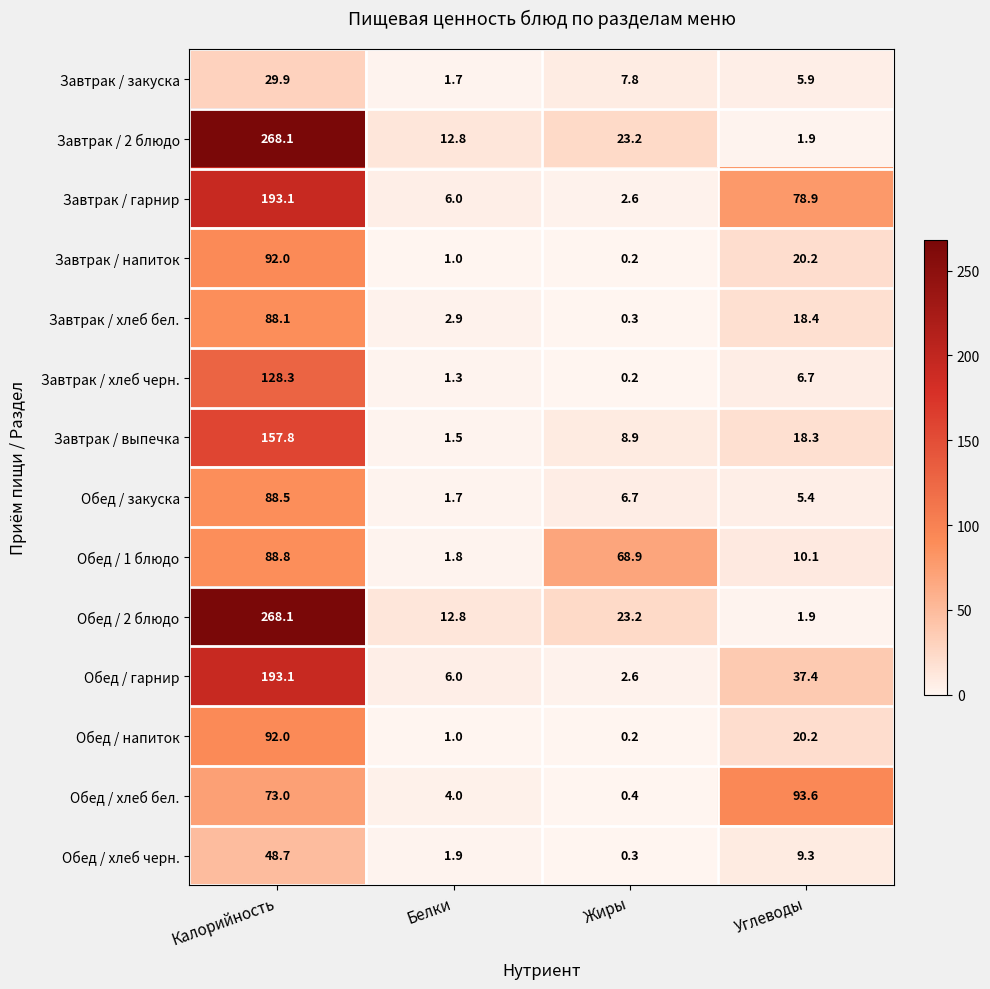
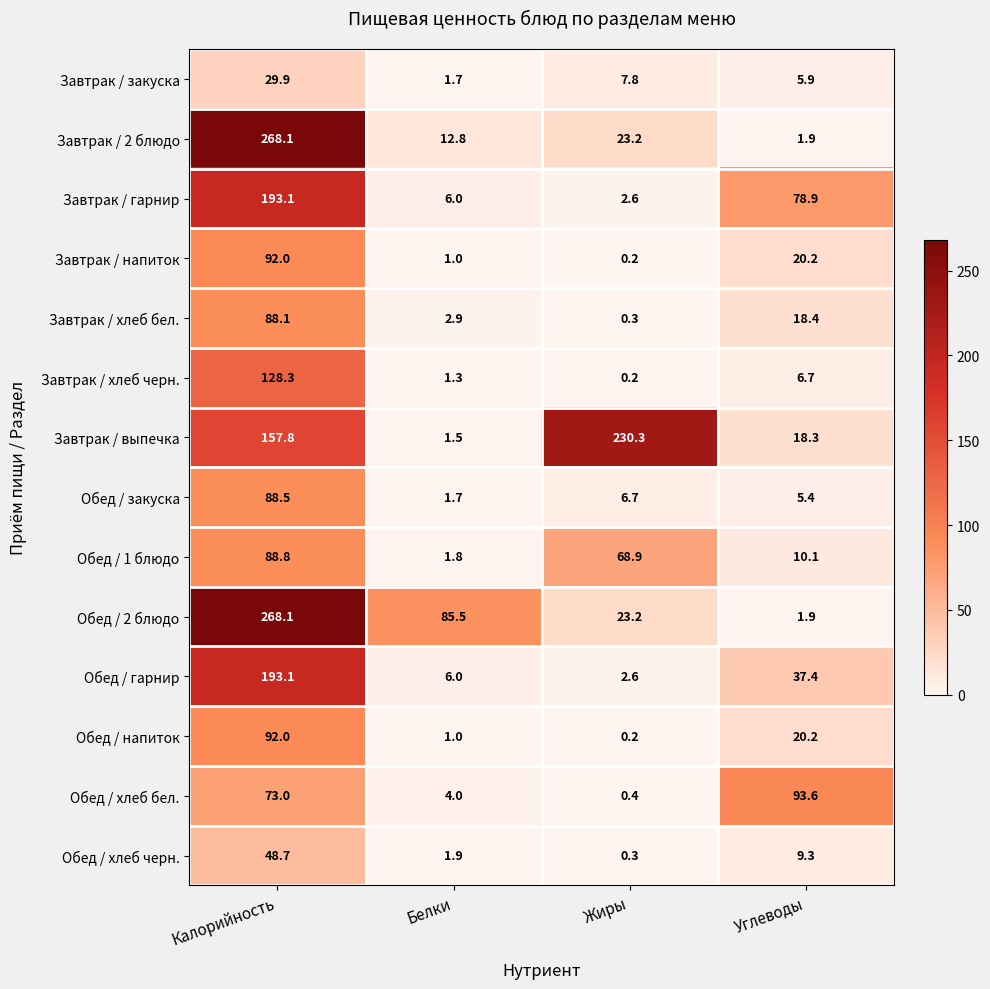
Завтрак / выпечка, Жиры: 8.9 -> 230.3
Обед / 2 блюдо, Белки: 12.8 -> 85.5
